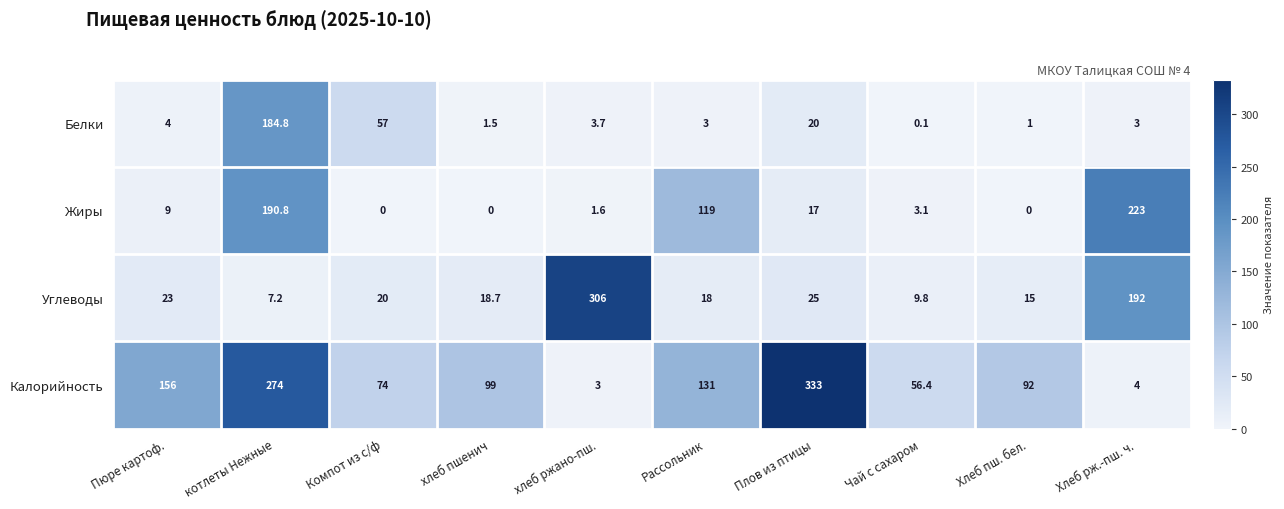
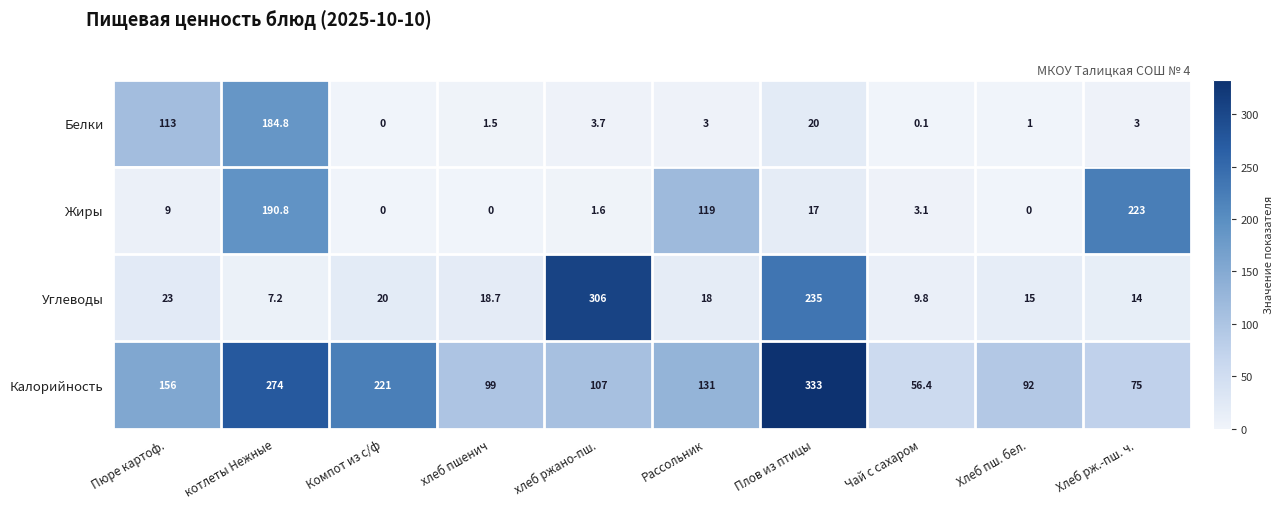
Белки, Пюре картоф.: 4 -> 113
Белки, Компот из с/ф: 57 -> 0
Углеводы, Плов из птицы: 25 -> 235
Углеводы, Хлеб рж.-пш. ч.: 192 -> 14
Калорийность, Компот из с/ф: 74 -> 221
Калорийность, хлеб ржано-пш.: 3 -> 107
Калорийность, Хлеб рж.-пш. ч.: 4 -> 75
